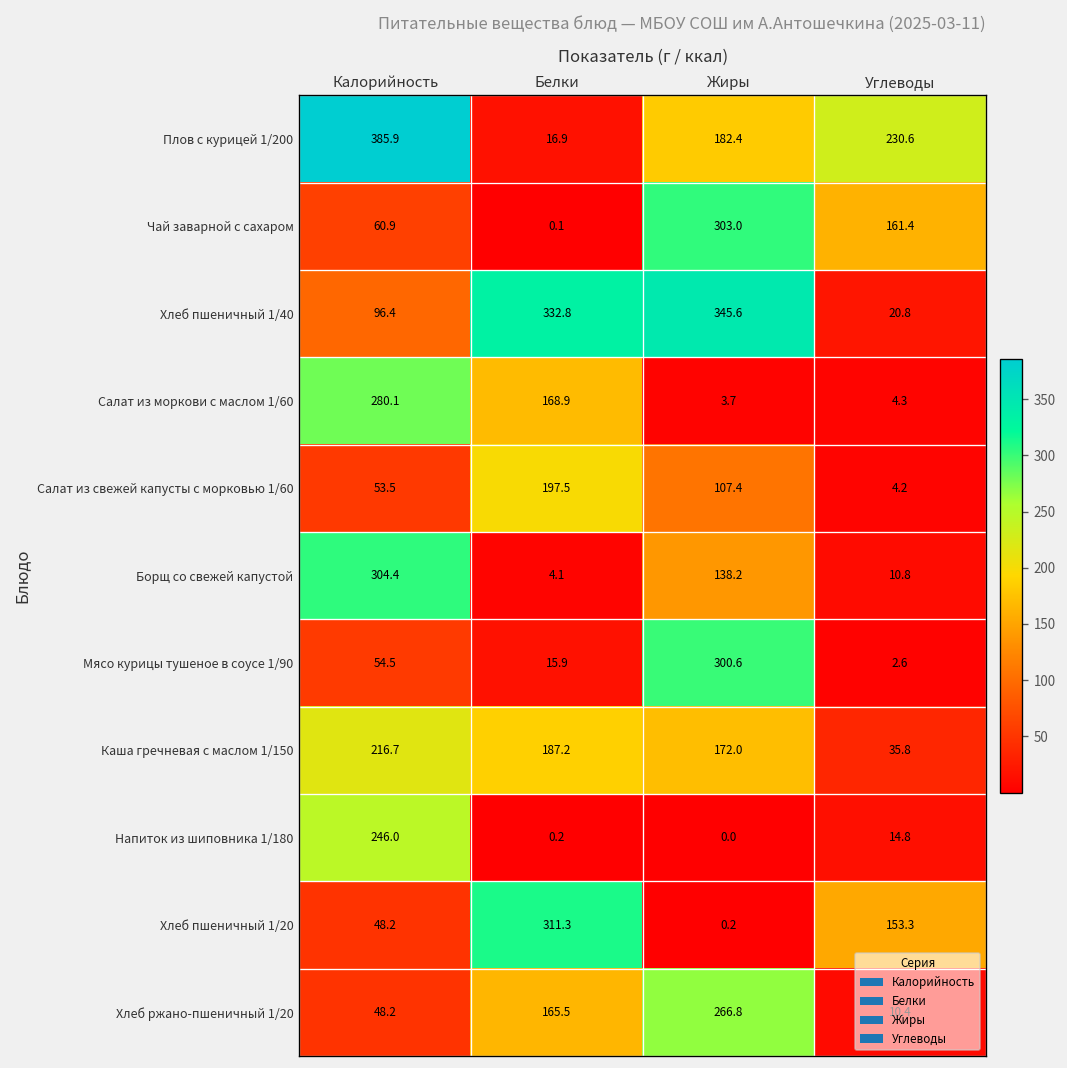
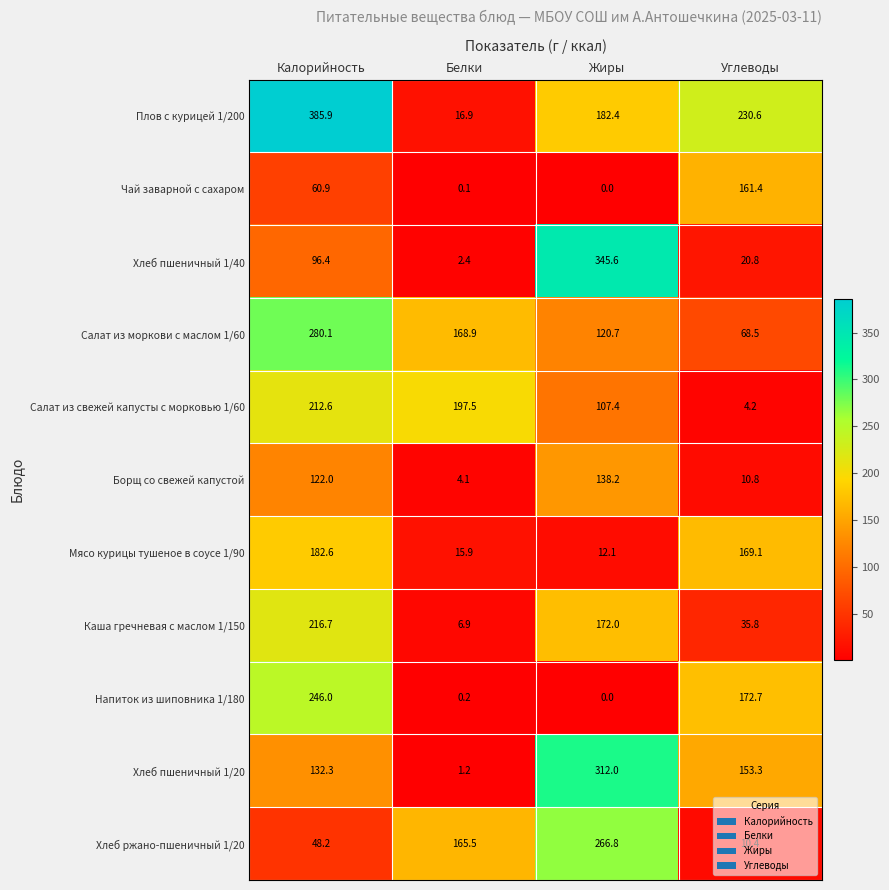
Чай заварной с сахаром, Жиры: 303.0 -> 0.0
Хлеб пшеничный 1/40, Белки: 332.8 -> 2.4
Салат из моркови с маслом 1/60, Жиры: 3.7 -> 120.7
Салат из моркови с маслом 1/60, Углеводы: 4.3 -> 68.5
Салат из свежей капусты с морковью 1/60, Калорийность: 53.5 -> 212.6
Борщ со свежей капустой, Калорийность: 304.4 -> 122.0
Мясо курицы тушеное в соусе 1/90, Калорийность: 54.5 -> 182.6
Мясо курицы тушеное в соусе 1/90, Жиры: 300.6 -> 12.1
Мясо курицы тушеное в соусе 1/90, Углеводы: 2.6 -> 169.1
Каша гречневая с маслом 1/150, Белки: 187.2 -> 6.9
Напиток из шиповника 1/180, Углеводы: 14.8 -> 172.7
Хлеб пшеничный 1/20, Калорийность: 48.2 -> 132.3
Хлеб пшеничный 1/20, Белки: 311.3 -> 1.2
Хлеб пшеничный 1/20, Жиры: 0.2 -> 312.0
